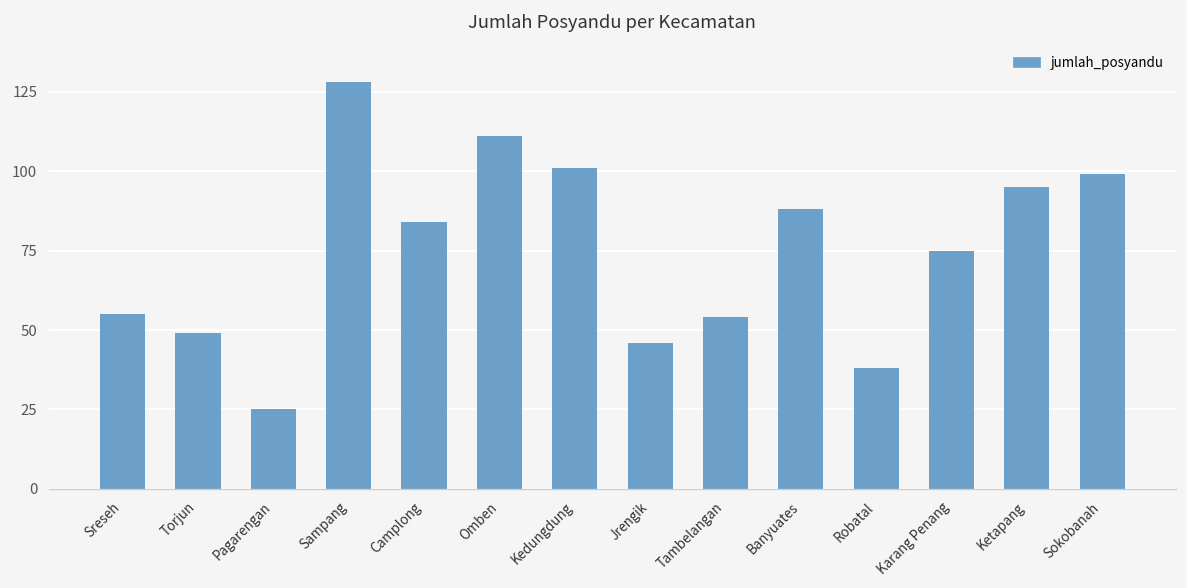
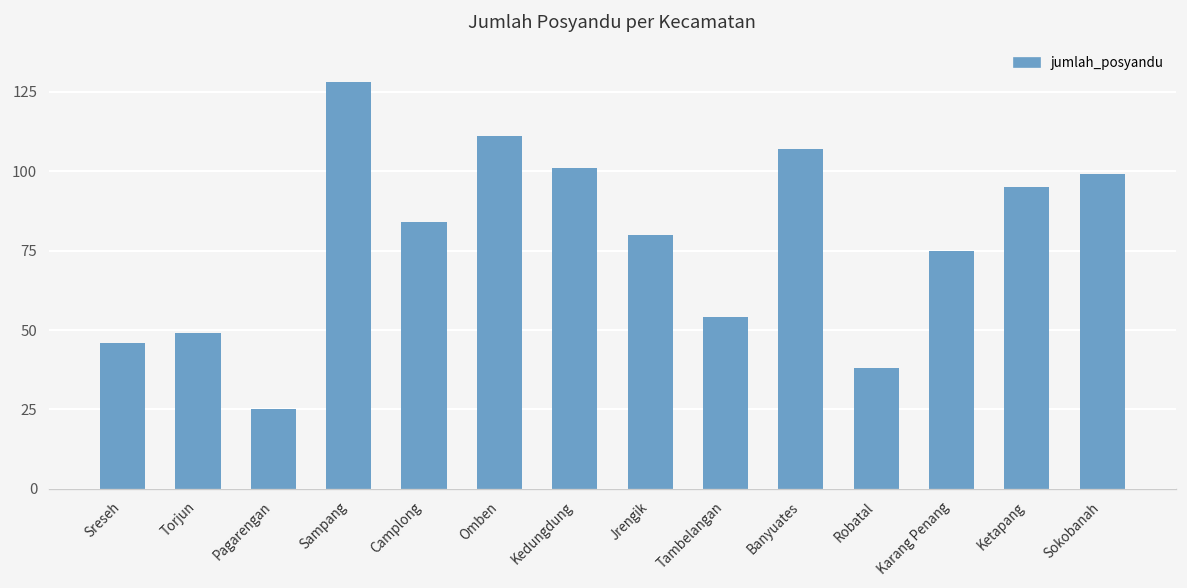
Sreseh: 55 -> 46
Jrengik: 46 -> 80
Banyuates: 88 -> 107
